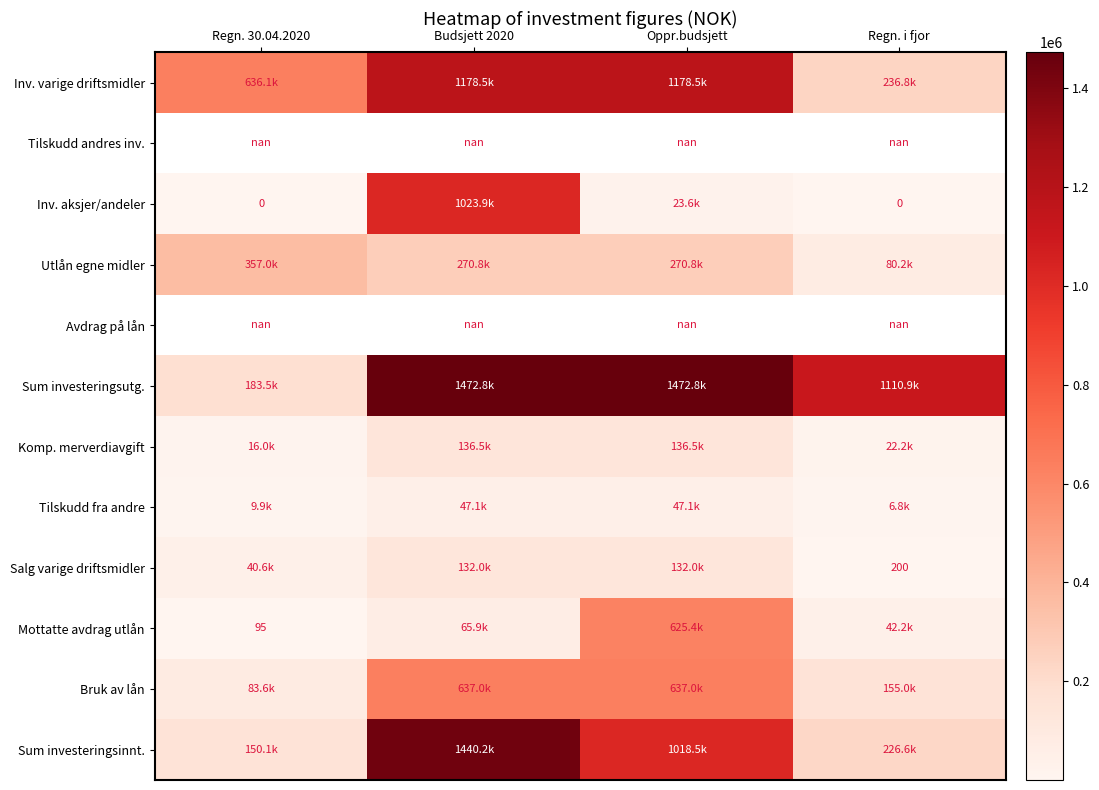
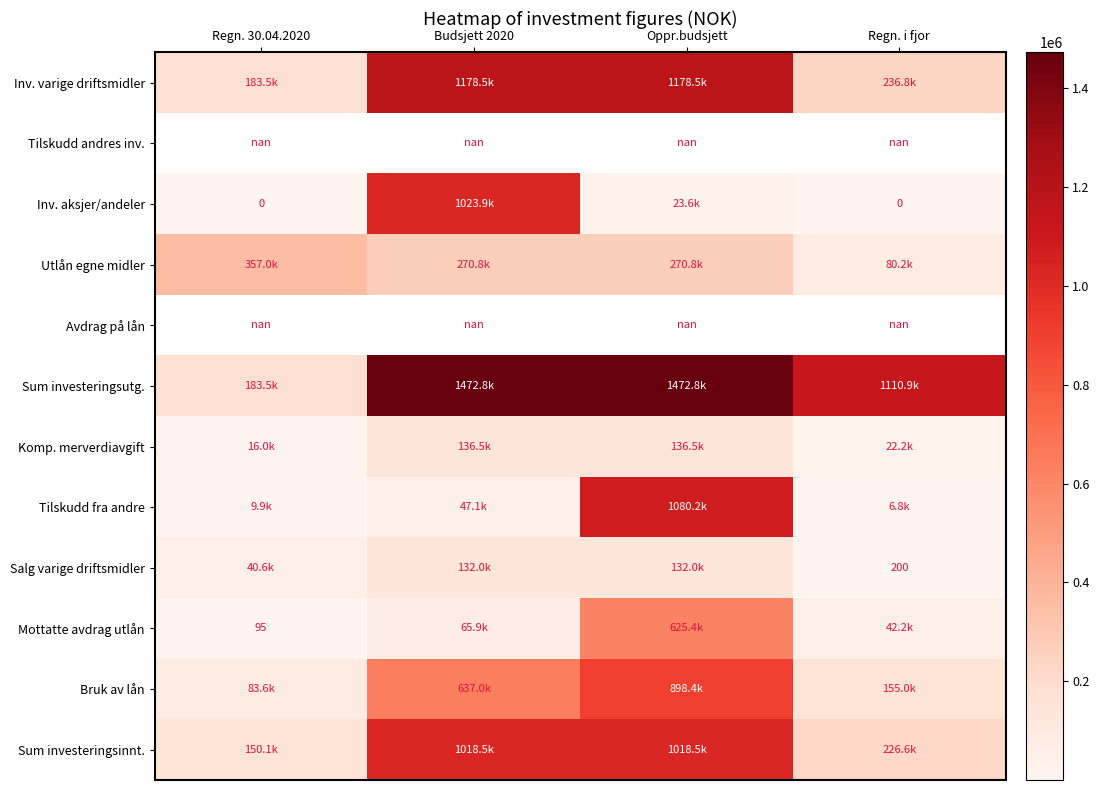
Inv. varige driftsmidler, Regn. 30.04.2020: 636.1k -> 183.5k
Tilskudd fra andre, Oppr.budsjett: 47.1k -> 1080.2k
Bruk av lån, Oppr.budsjett: 637.0k -> 898.4k
Sum investeringsinnt., Budsjett 2020: 1440.2k -> 1018.5k
